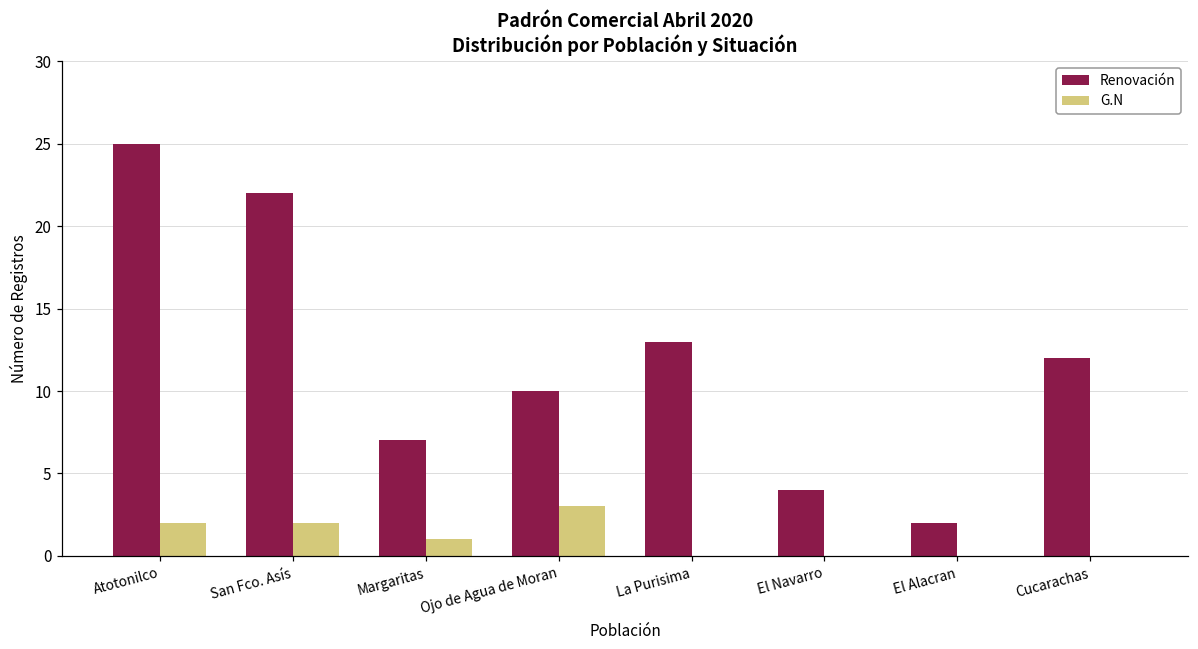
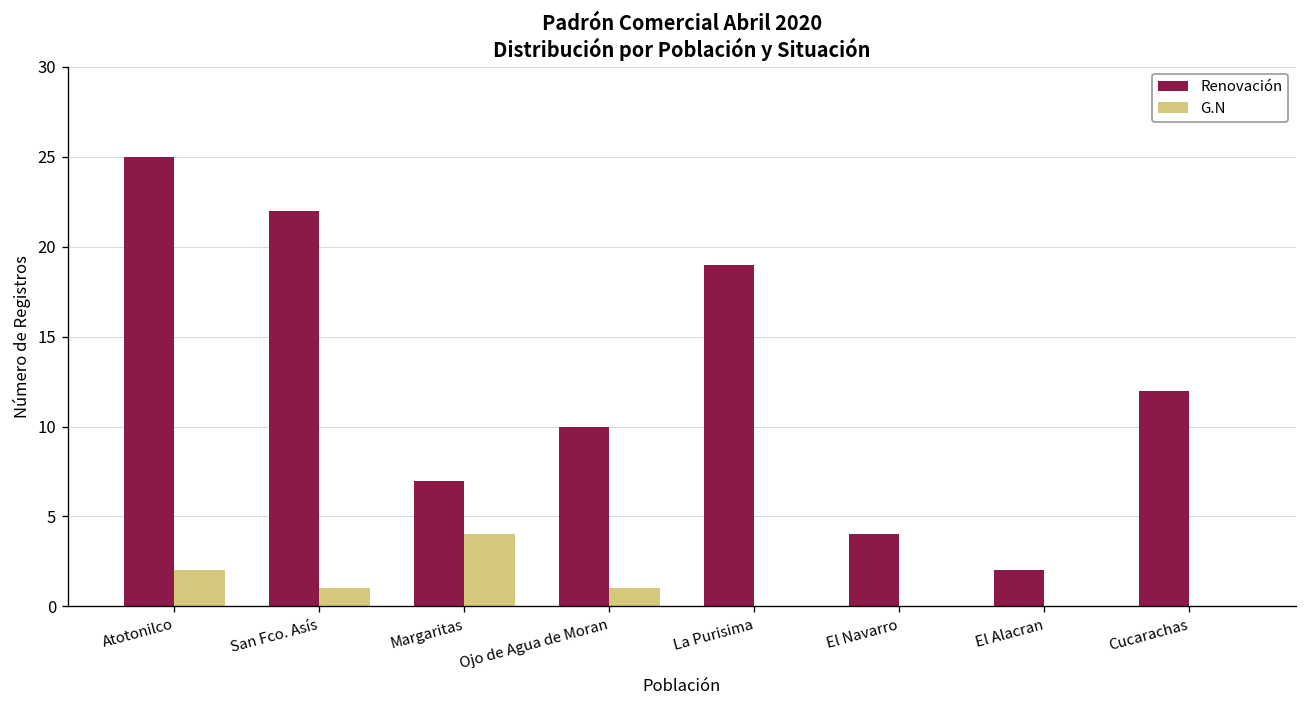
G.N, San Fco. Asís: 2 -> 1
G.N, Margaritas: 1 -> 4
G.N, Ojo de Agua de Moran: 3 -> 1
Renovación, La Purisima: 13 -> 19
